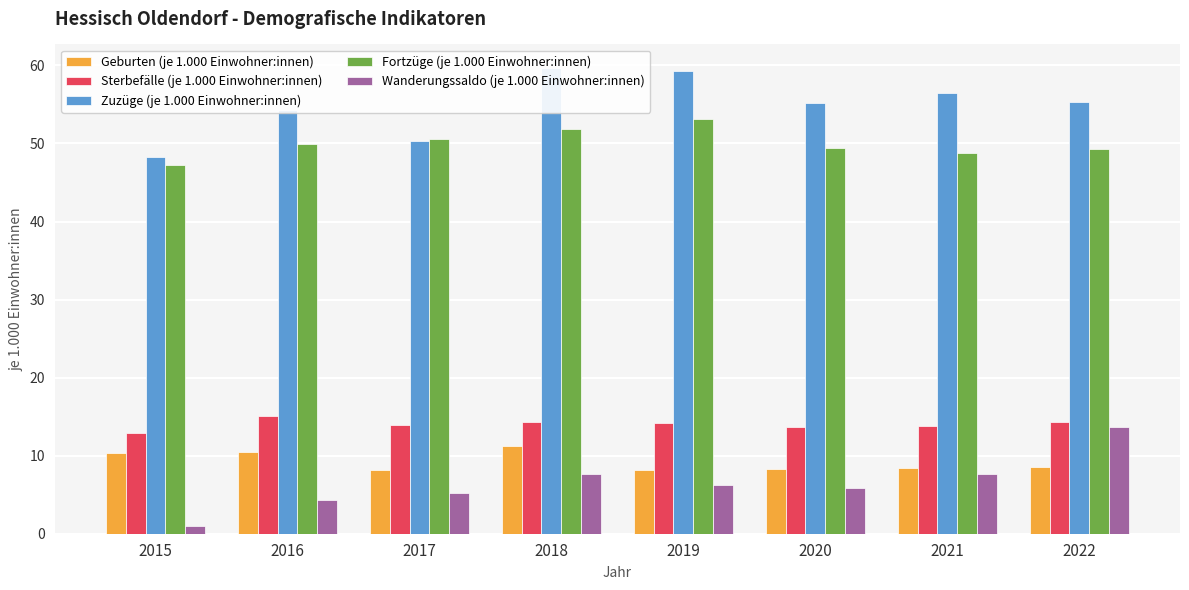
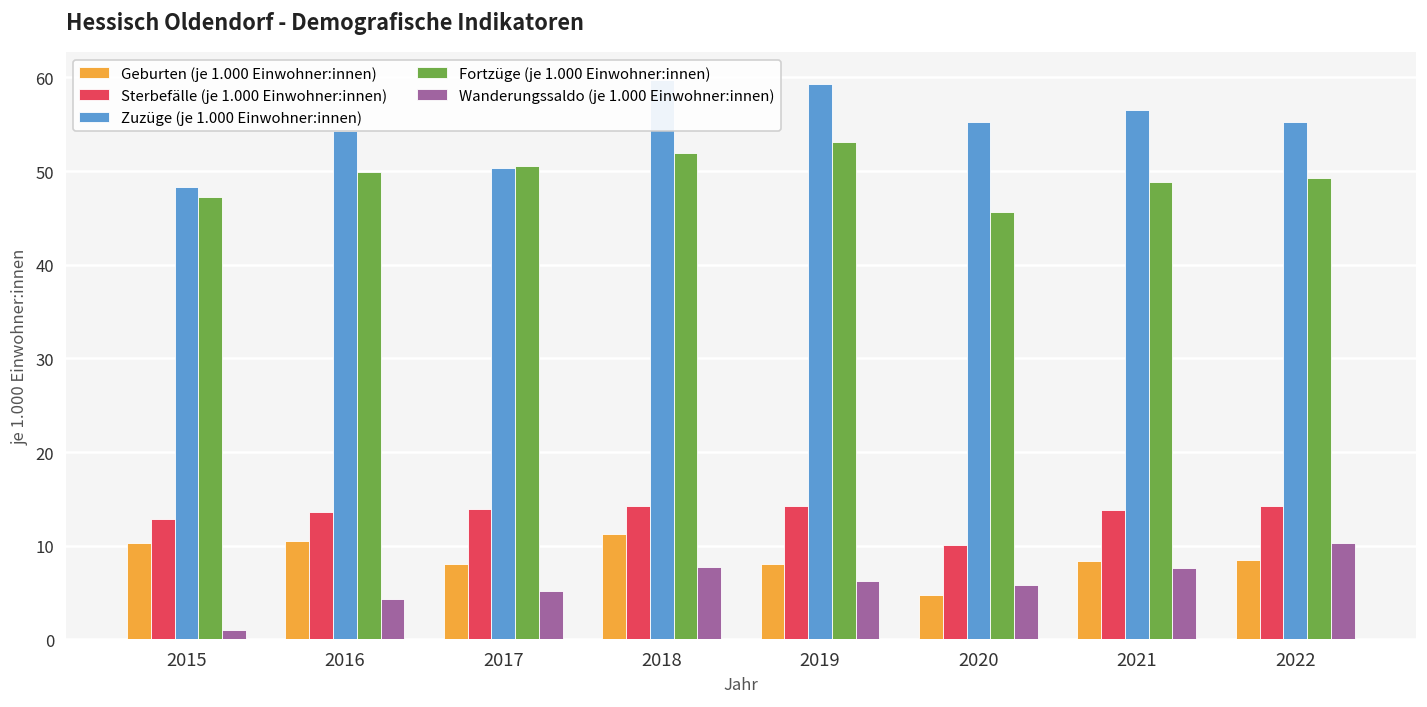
Sterbefälle (je 1.000 Einwohner:innen), 2016: 15 -> 14
Geburten (je 1.000 Einwohner:innen), 2020: 8 -> 5
Sterbefälle (je 1.000 Einwohner:innen), 2020: 14 -> 10
Fortzüge (je 1.000 Einwohner:innen), 2020: 49 -> 46
Wanderungssaldo (je 1.000 Einwohner:innen), 2022: 14 -> 10
